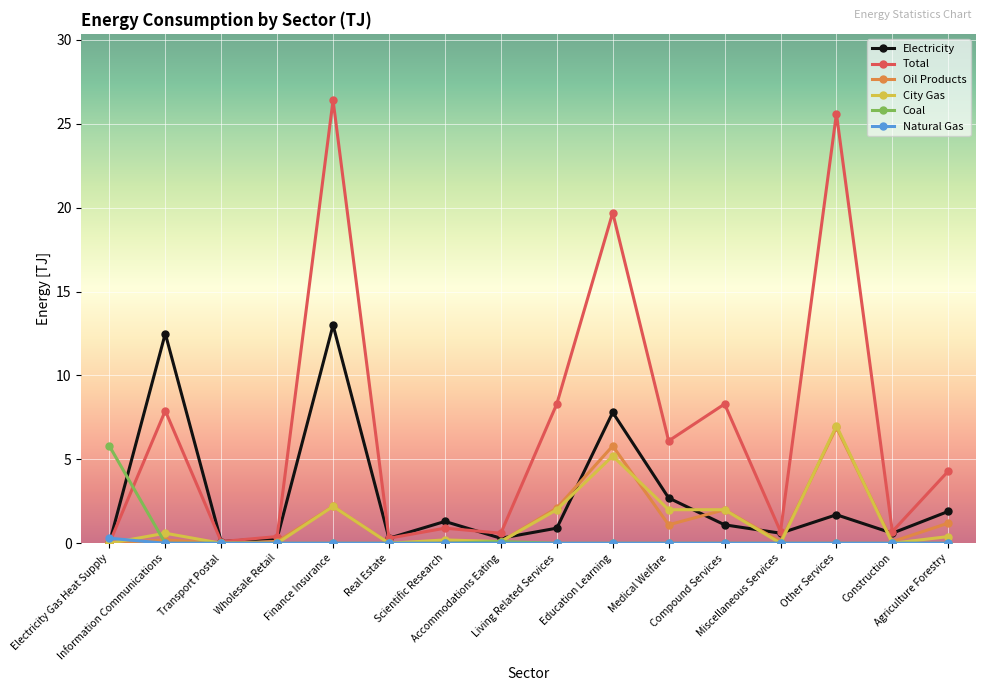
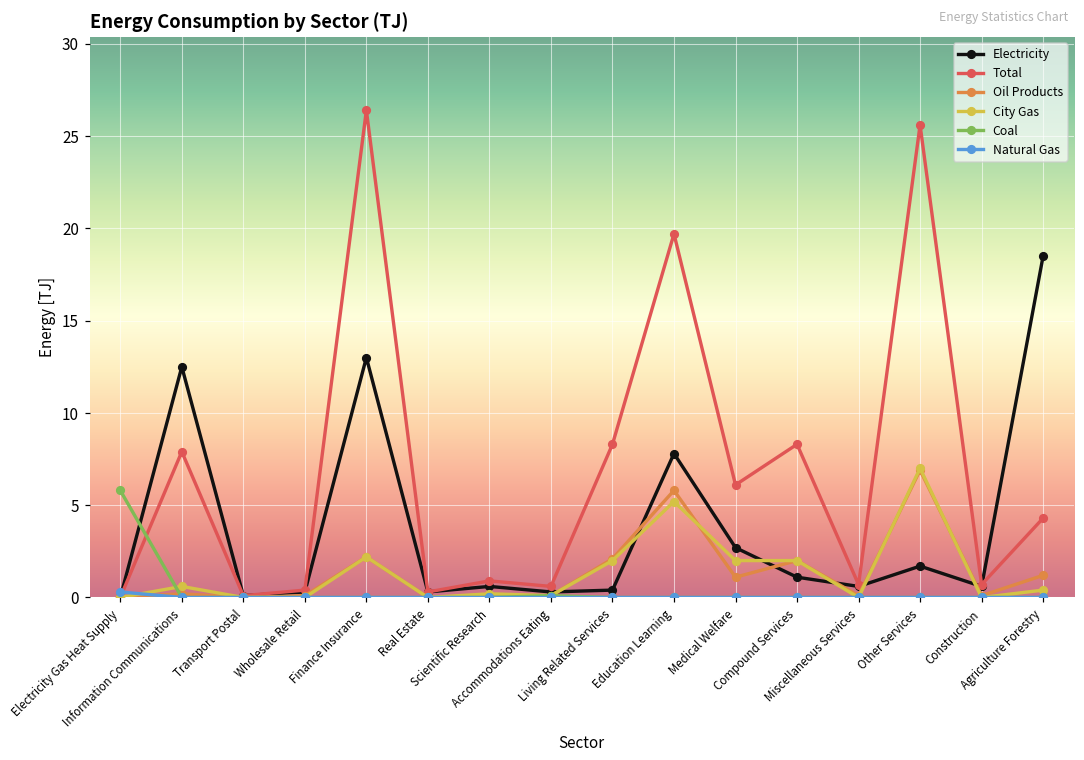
Electricity, Scientific Research: 1.3 -> 0.6
Electricity, Living Related Services: 0.9 -> 0.4
Electricity, Agriculture Forestry: 1.9 -> 18.5
